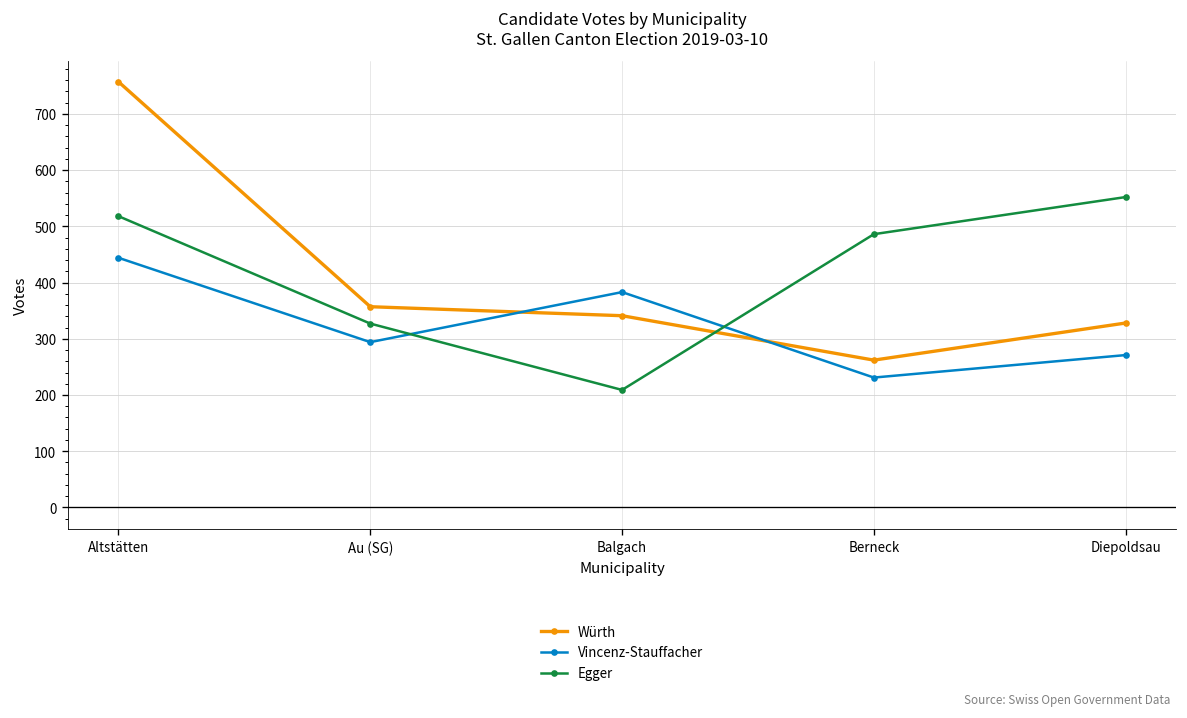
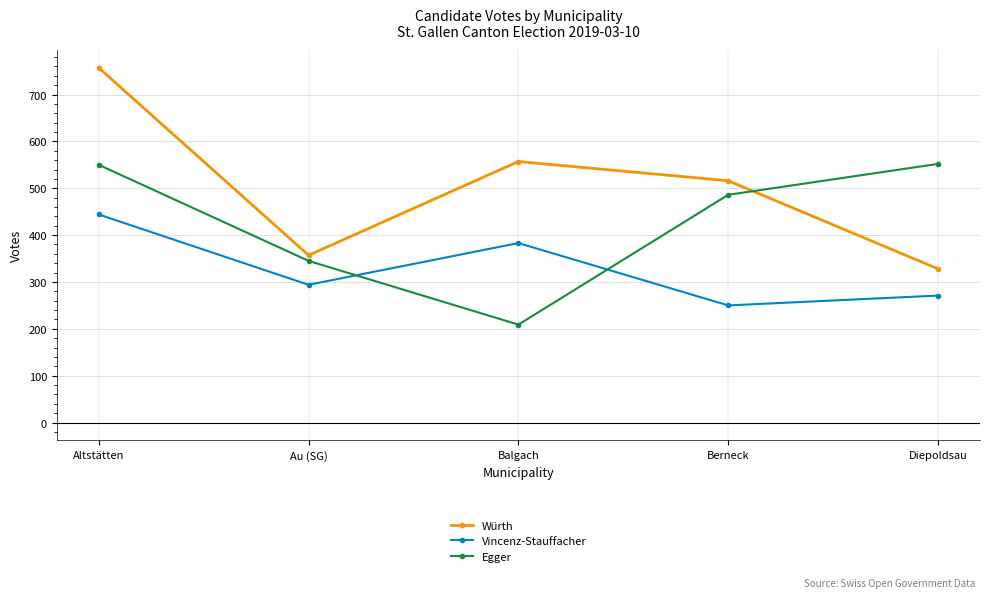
Egger, Altstätten: 520 -> 550
Egger, Au (SG): 330 -> 350
Würth, Balgach: 340 -> 560
Würth, Berneck: 260 -> 520
Vincenz-Stauffacher, Berneck: 230 -> 250
